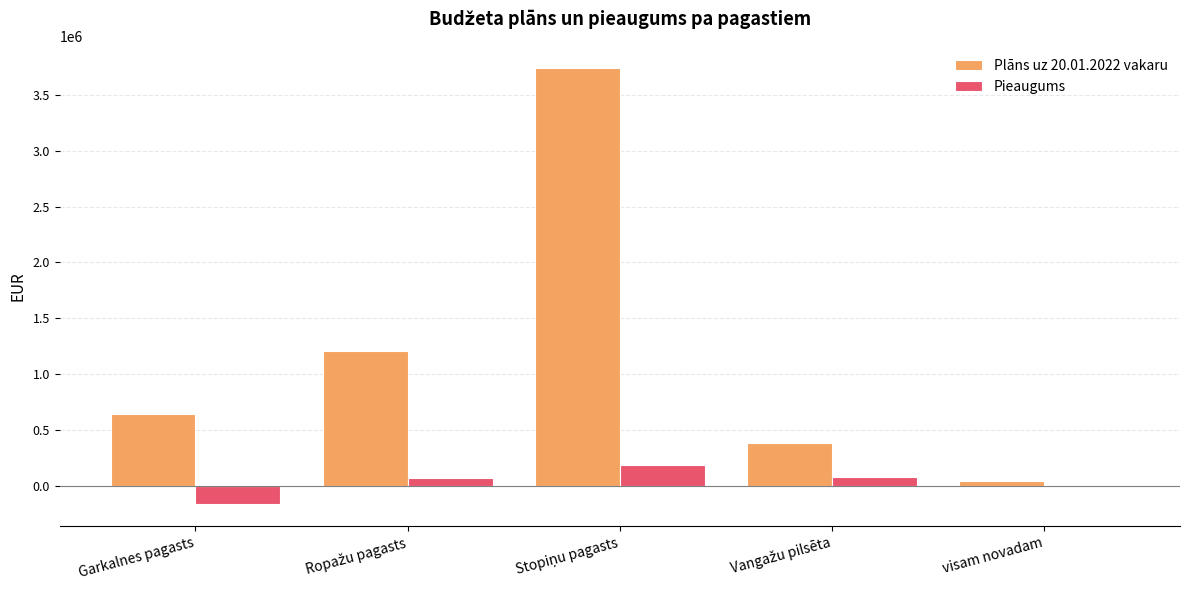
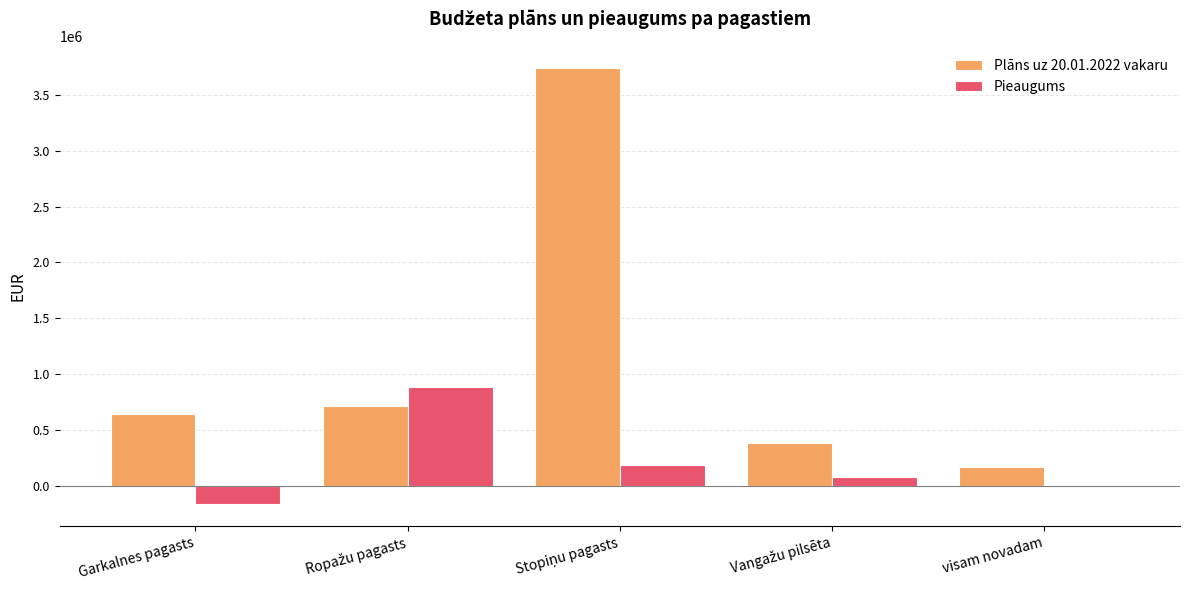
Plāns uz 20.01.2022 vakaru, Ropažu pagasts: 1210000 -> 710000
Pieaugums, Ropažu pagasts: 70000 -> 890000
Plāns uz 20.01.2022 vakaru, visam novadam: 50000 -> 170000
